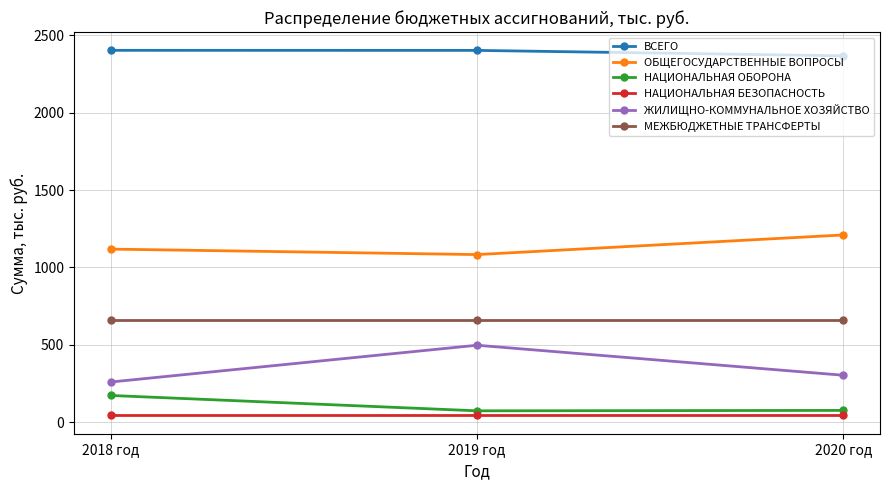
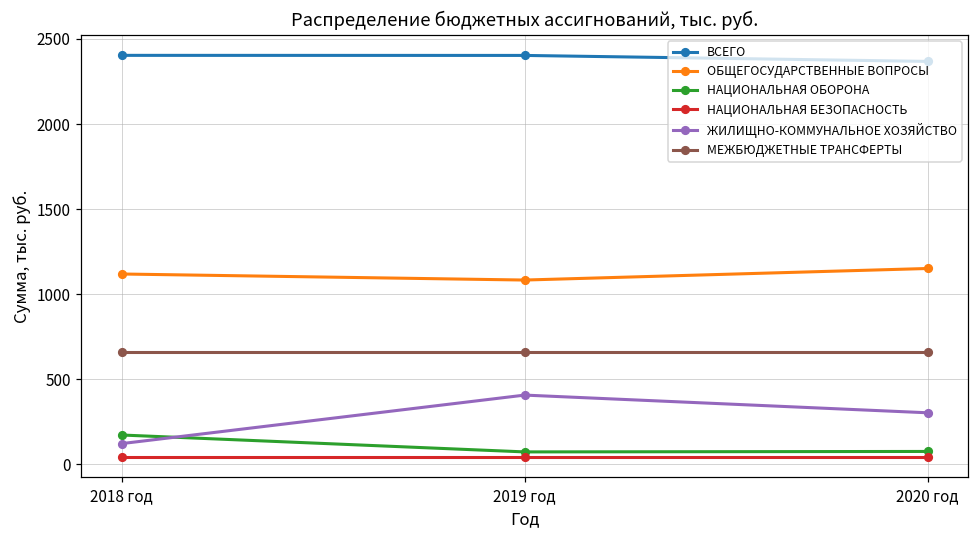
ЖИЛИЩНО-КОММУНАЛЬНОЕ ХОЗЯЙСТВО, 2018 год: 260 -> 120
ЖИЛИЩНО-КОММУНАЛЬНОЕ ХОЗЯЙСТВО, 2019 год: 500 -> 410
ОБЩЕГОСУДАРСТВЕННЫЕ ВОПРОСЫ, 2020 год: 1210 -> 1150
